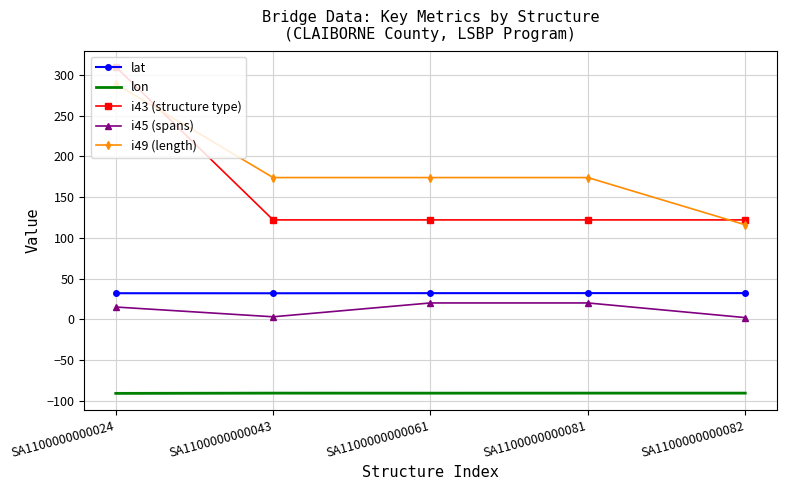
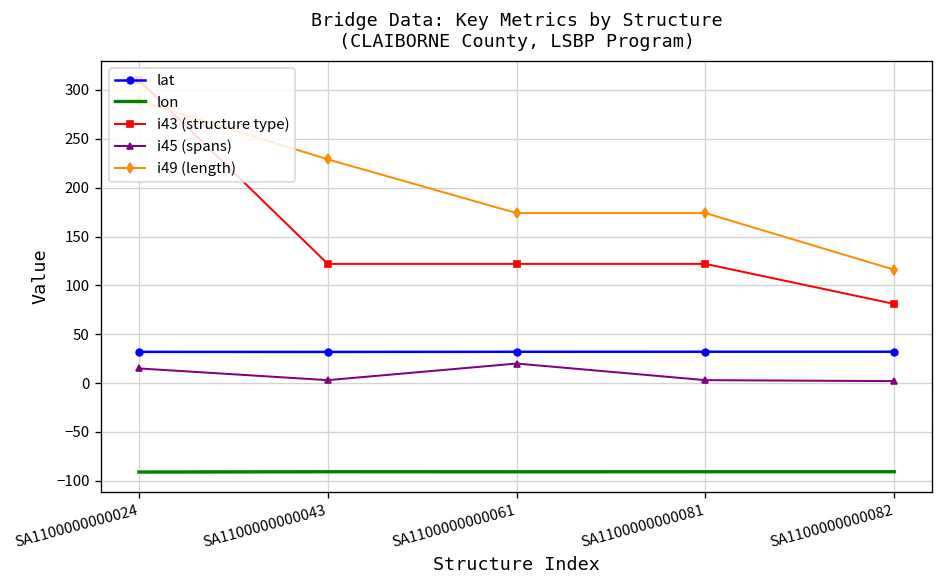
i49 (length), SA1100000000043: 170 -> 230
i45 (spans), SA1100000000081: 20 -> 0
i43 (structure type), SA1100000000082: 120 -> 80
